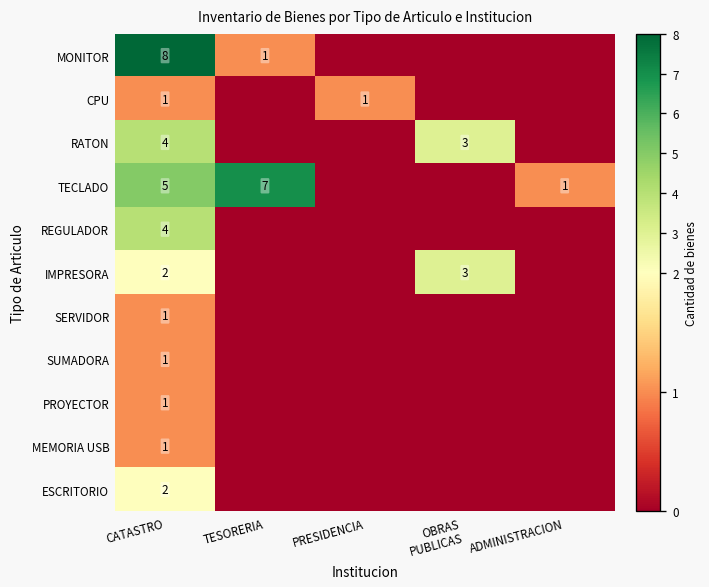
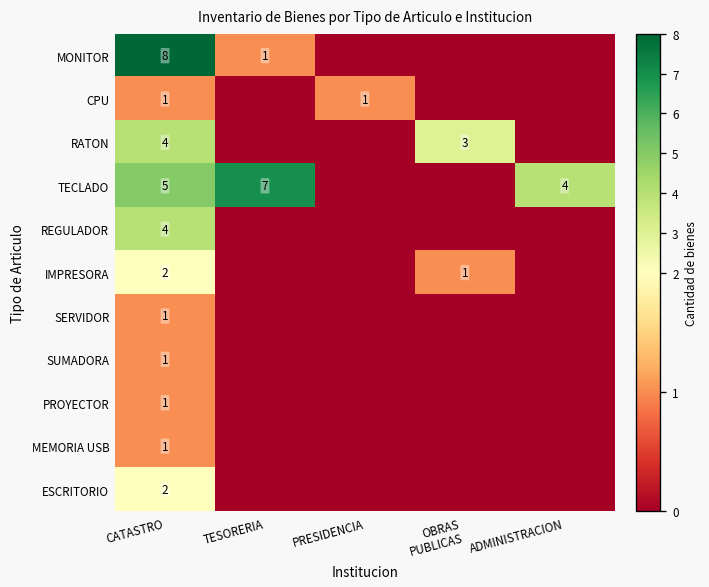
TECLADO, ADMINISTRACION: 1 -> 4
IMPRESORA, OBRAS PUBLICAS: 3 -> 1
